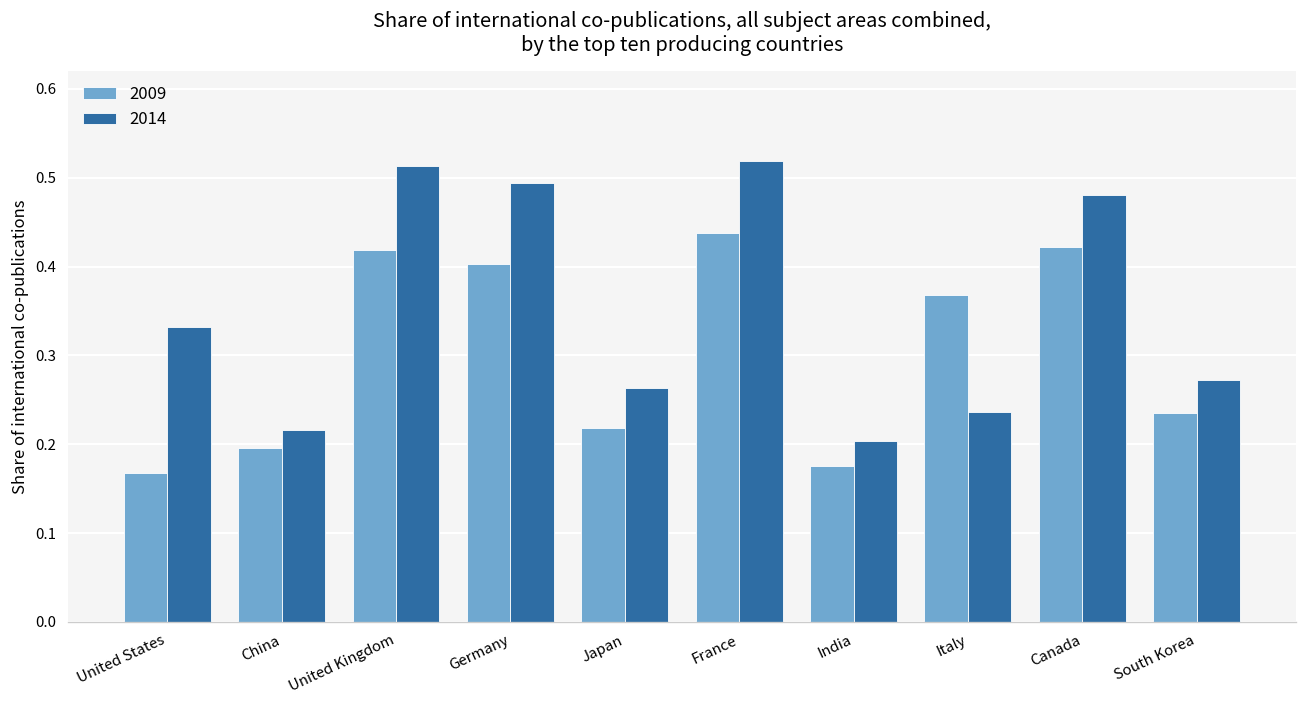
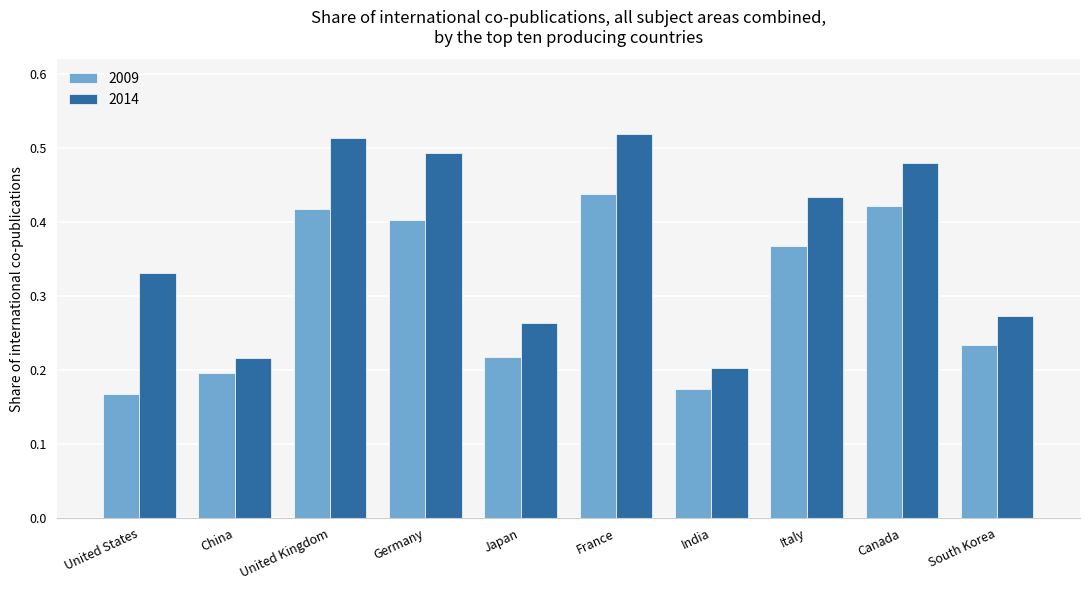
2014, Italy: 0.24 -> 0.43
